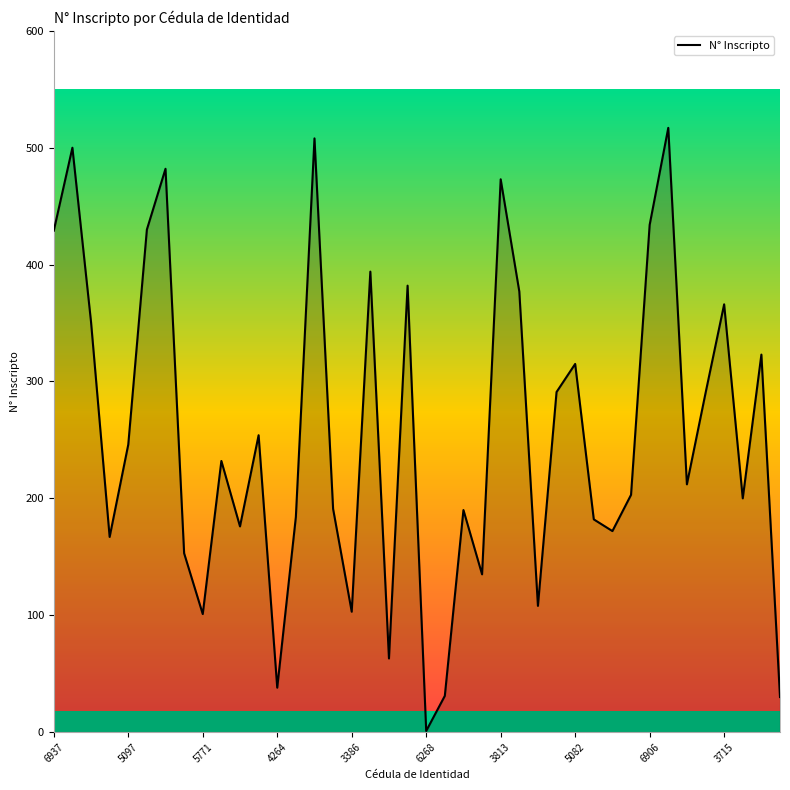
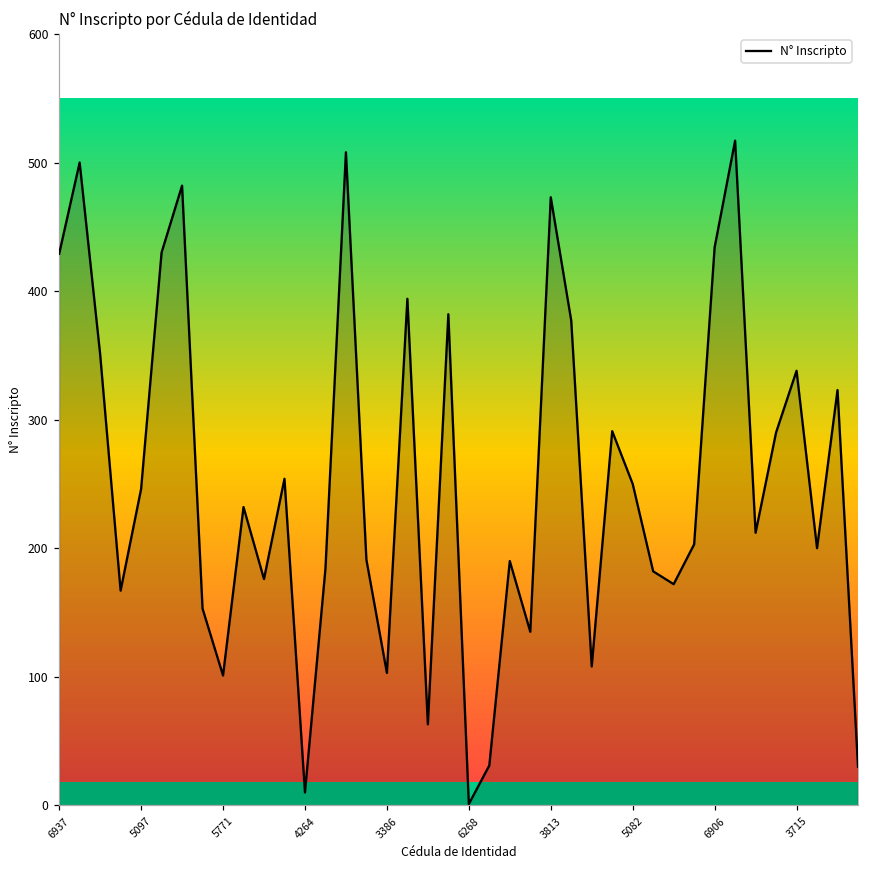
4264: 38 -> 10
5082: 315 -> 250
3715: 366 -> 338
